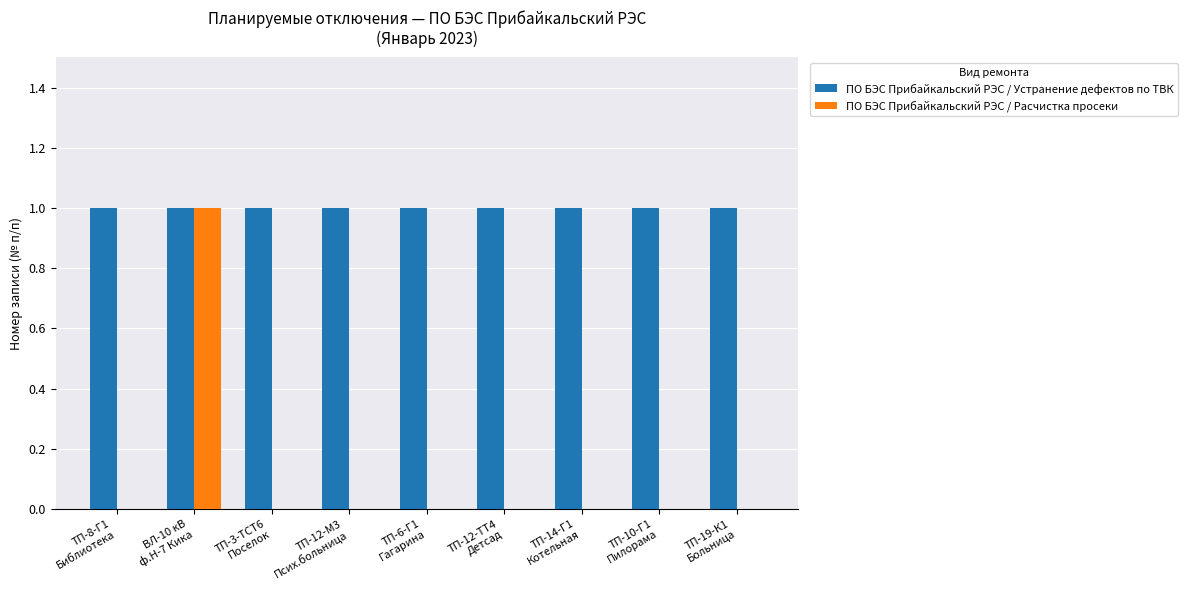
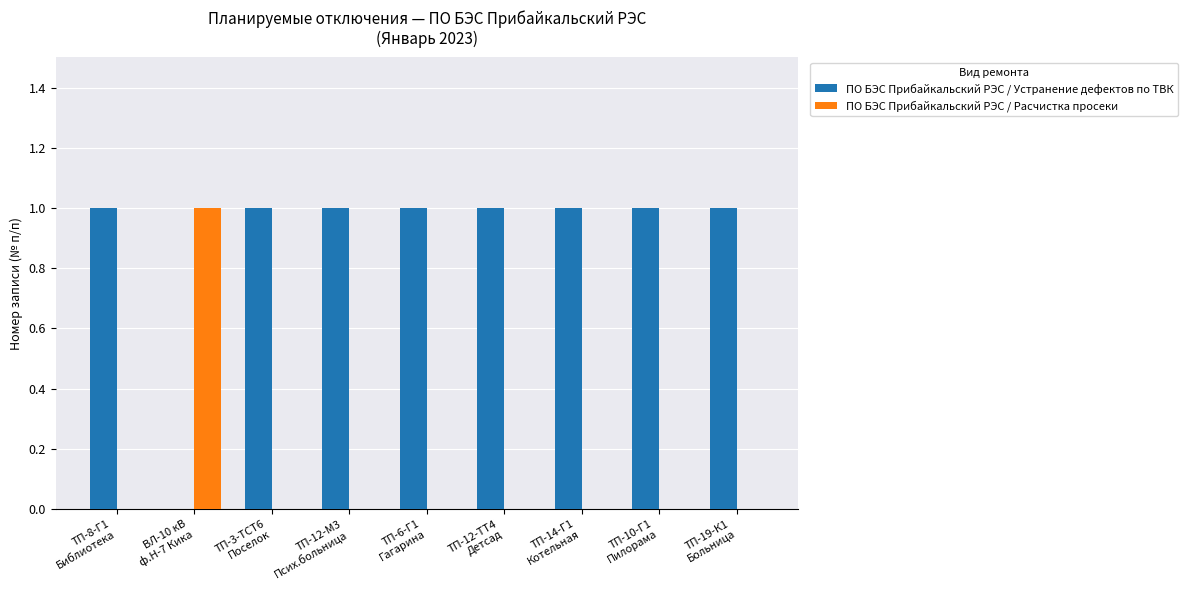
ПО БЭС Прибайкальский РЭС / Устранение дефектов по ТВК, ВЛ-10 кВ ф.Н-7 Кика: 1 -> 0
